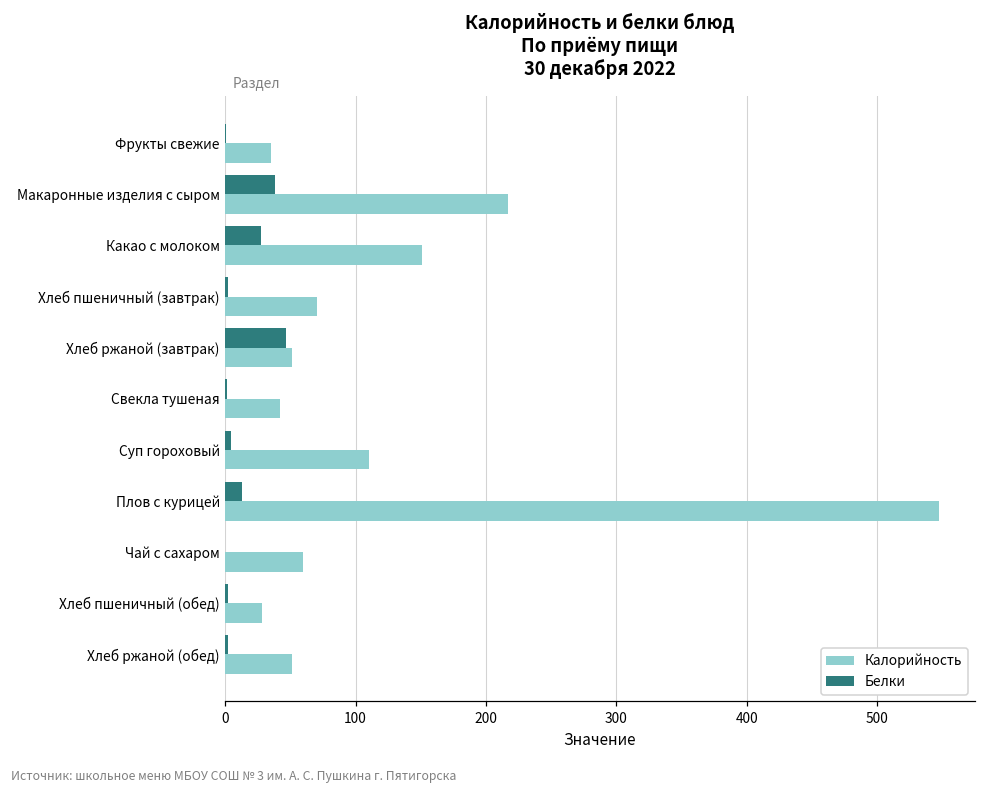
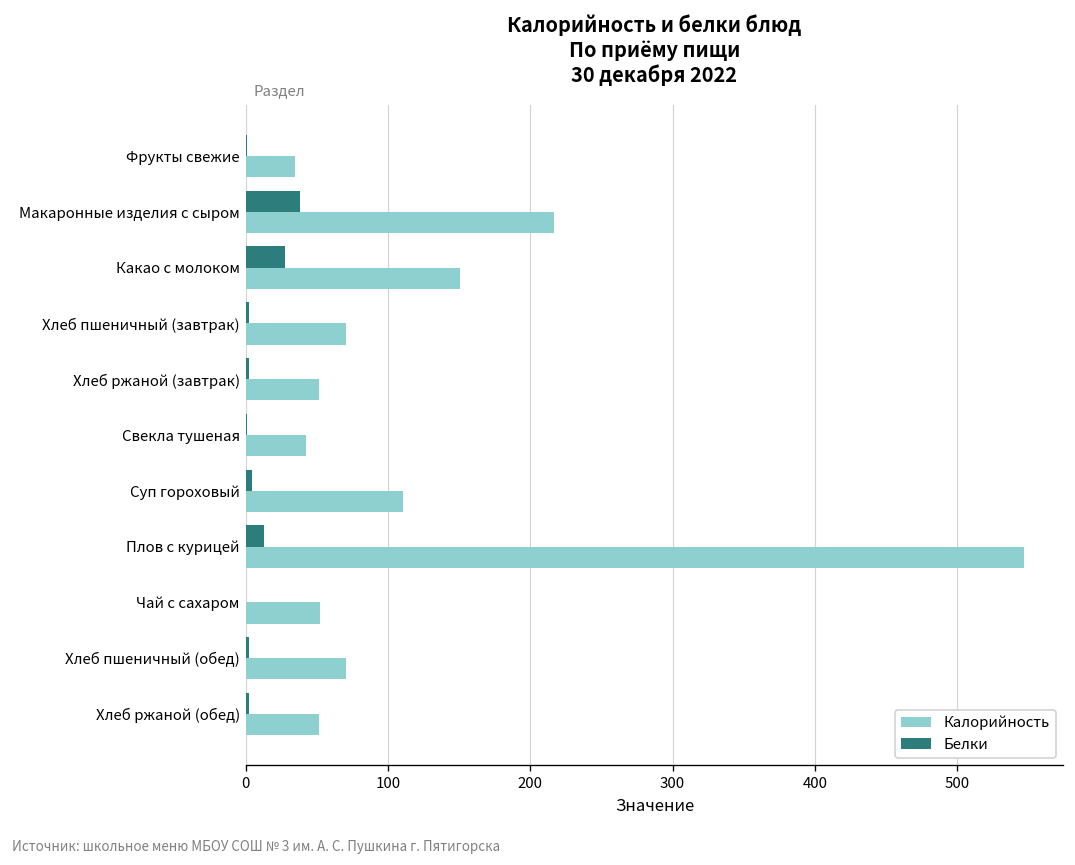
Белки, Хлеб ржаной (завтрак): 47 -> 2
Калорийность, Чай с сахаром: 60 -> 52
Калорийность, Хлеб пшеничный (обед): 28 -> 70
